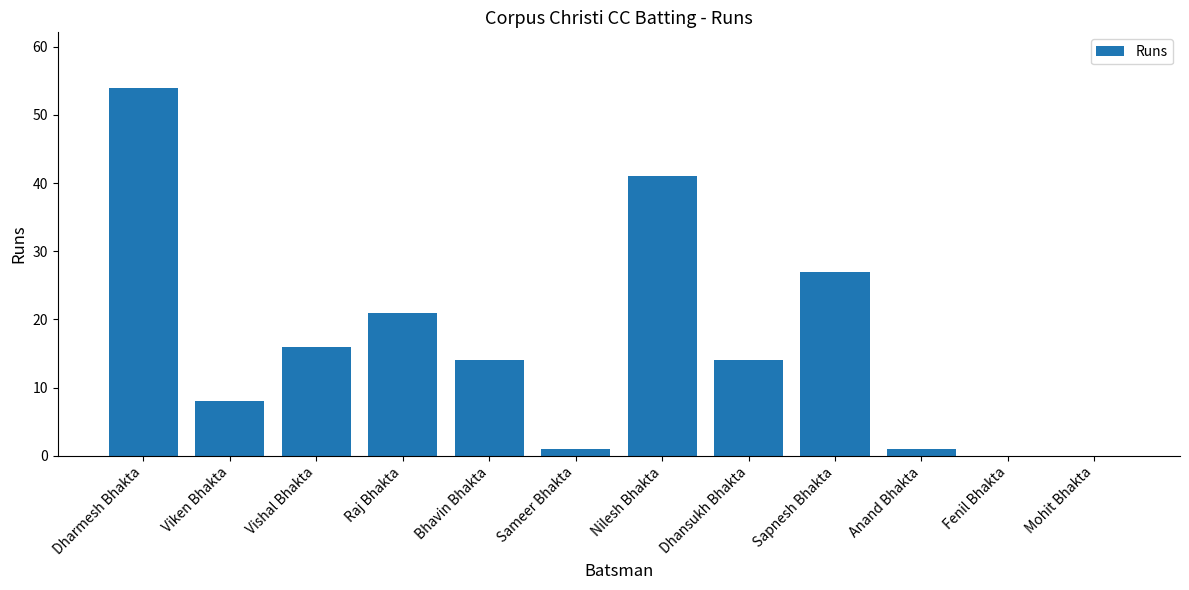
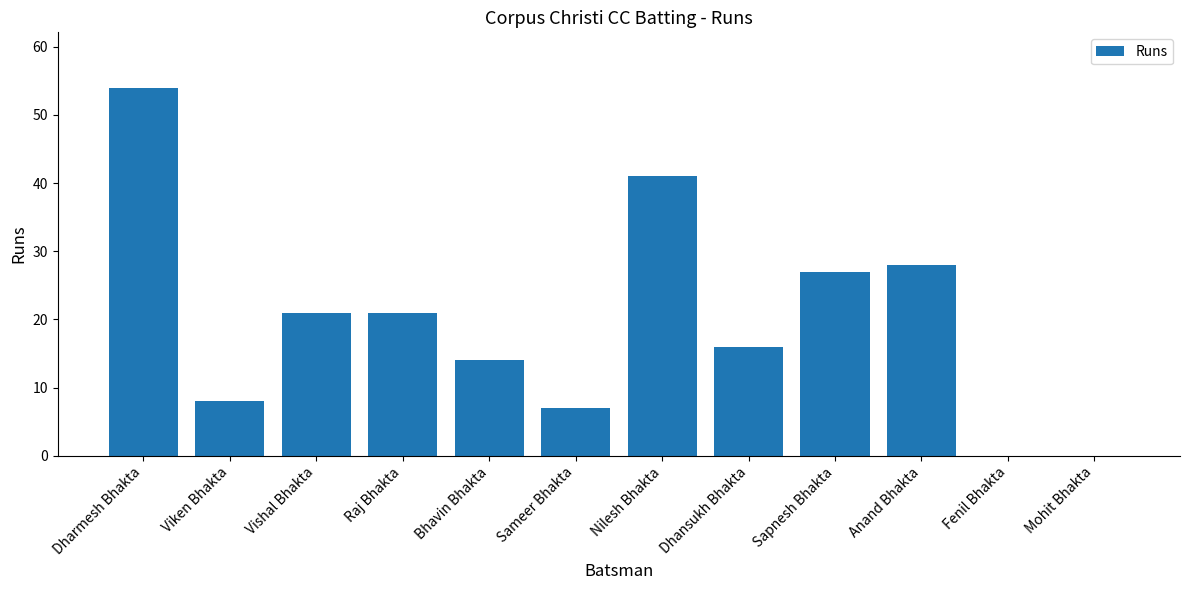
Vishal Bhakta: 16 -> 21
Sameer Bhakta: 1 -> 7
Dhansukh Bhakta: 14 -> 16
Anand Bhakta: 1 -> 28
